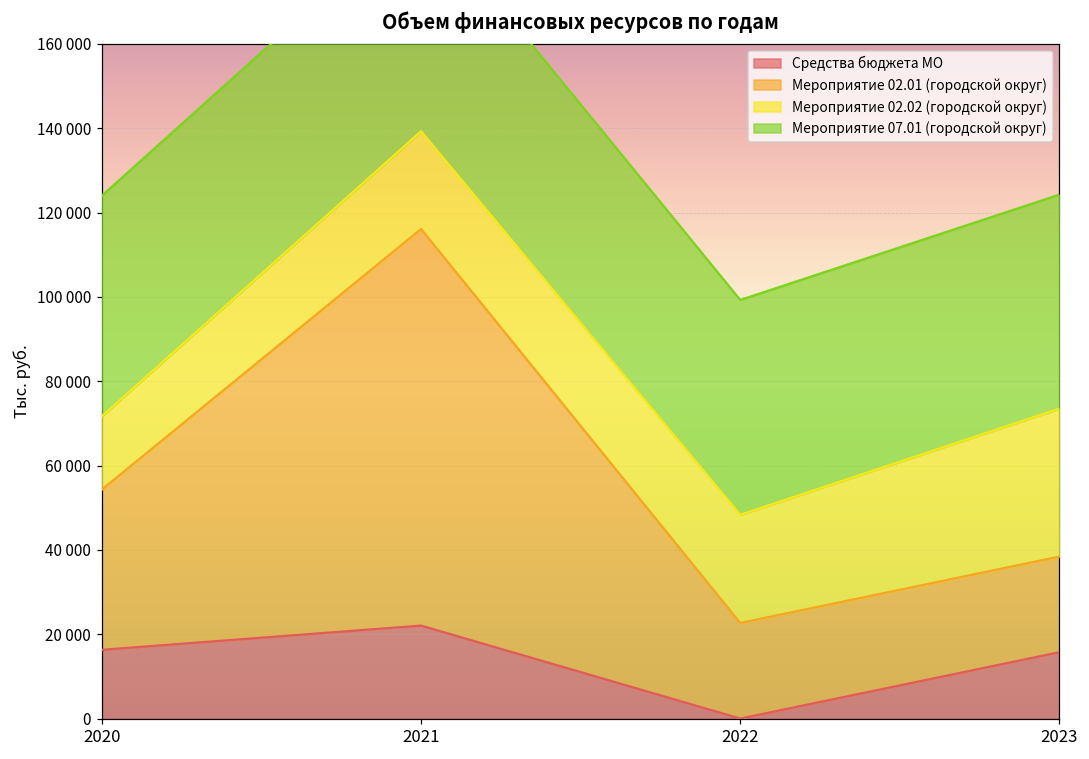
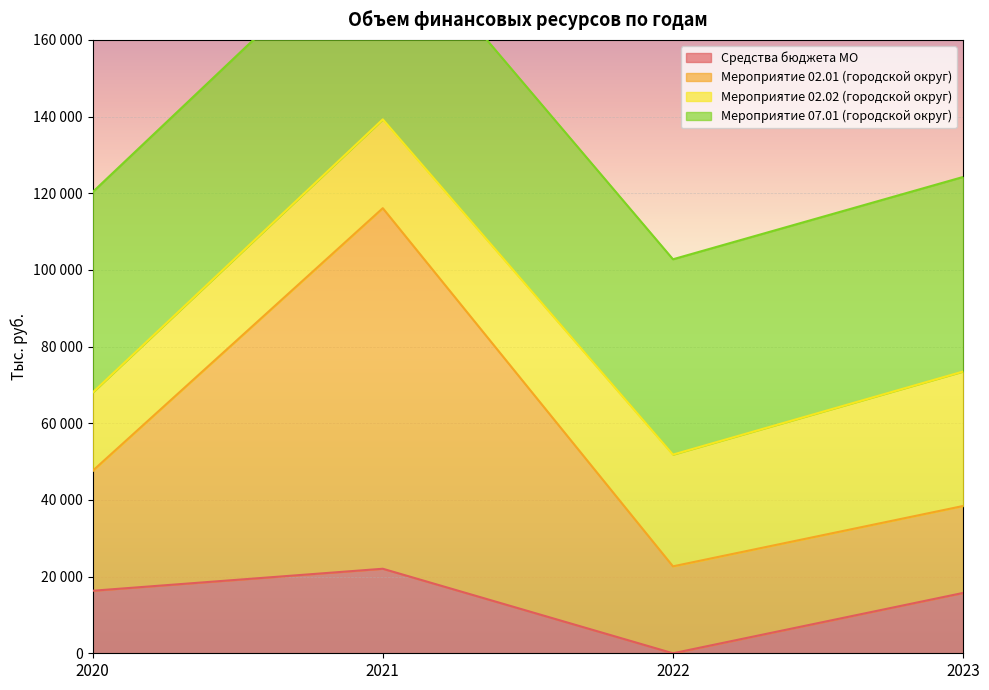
Мероприятие 02.01 (городской округ), 2020: 38000 -> 31000
Мероприятие 02.02 (городской округ), 2020: 17000 -> 20000
Мероприятие 02.02 (городской округ), 2022: 26000 -> 29000
